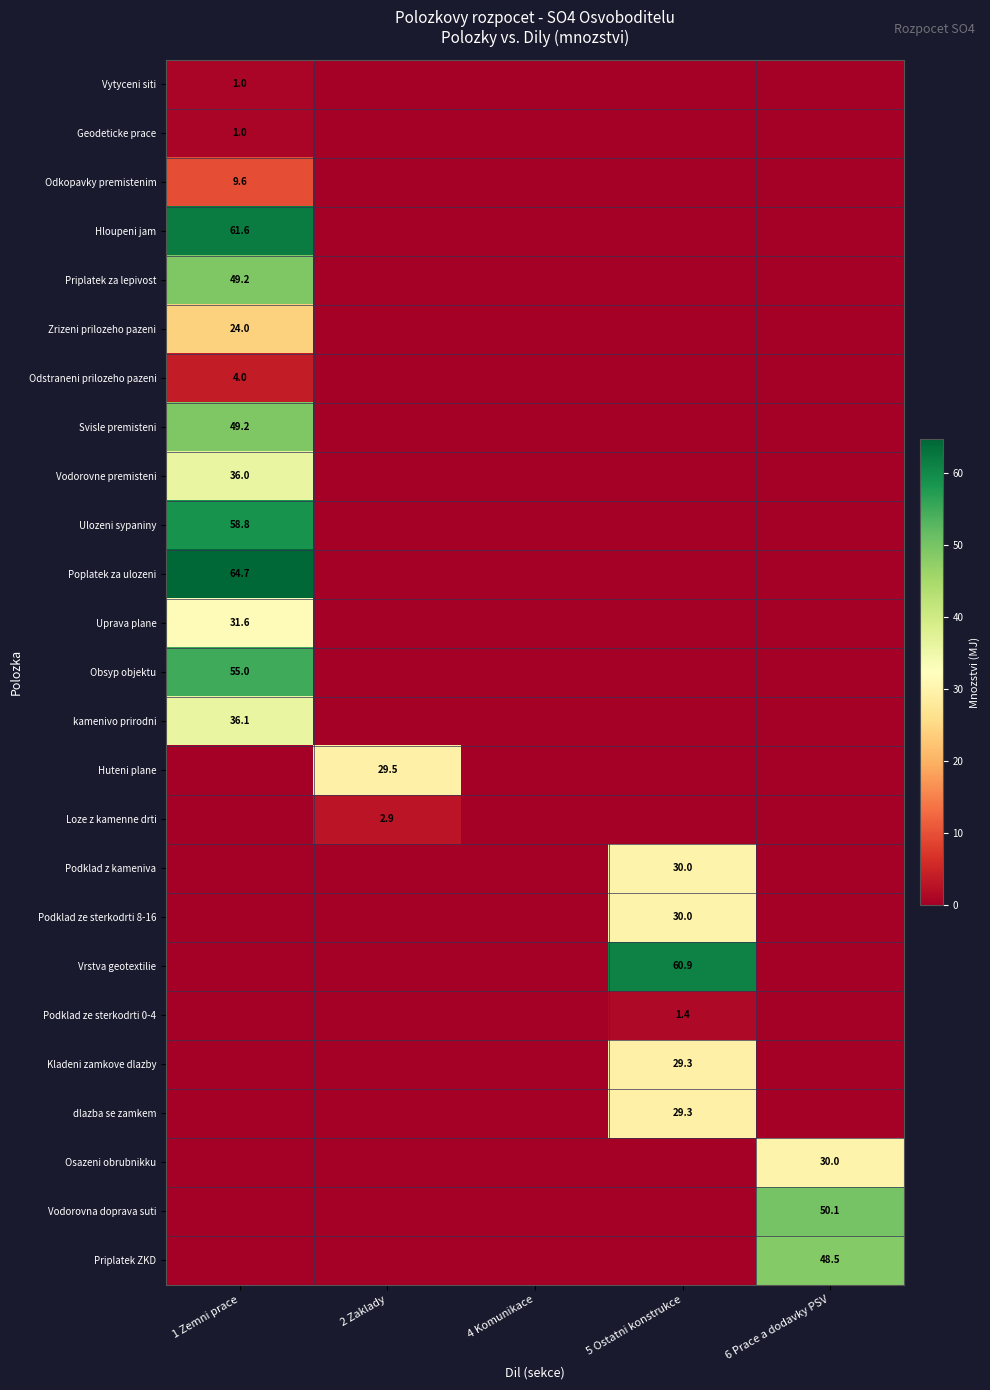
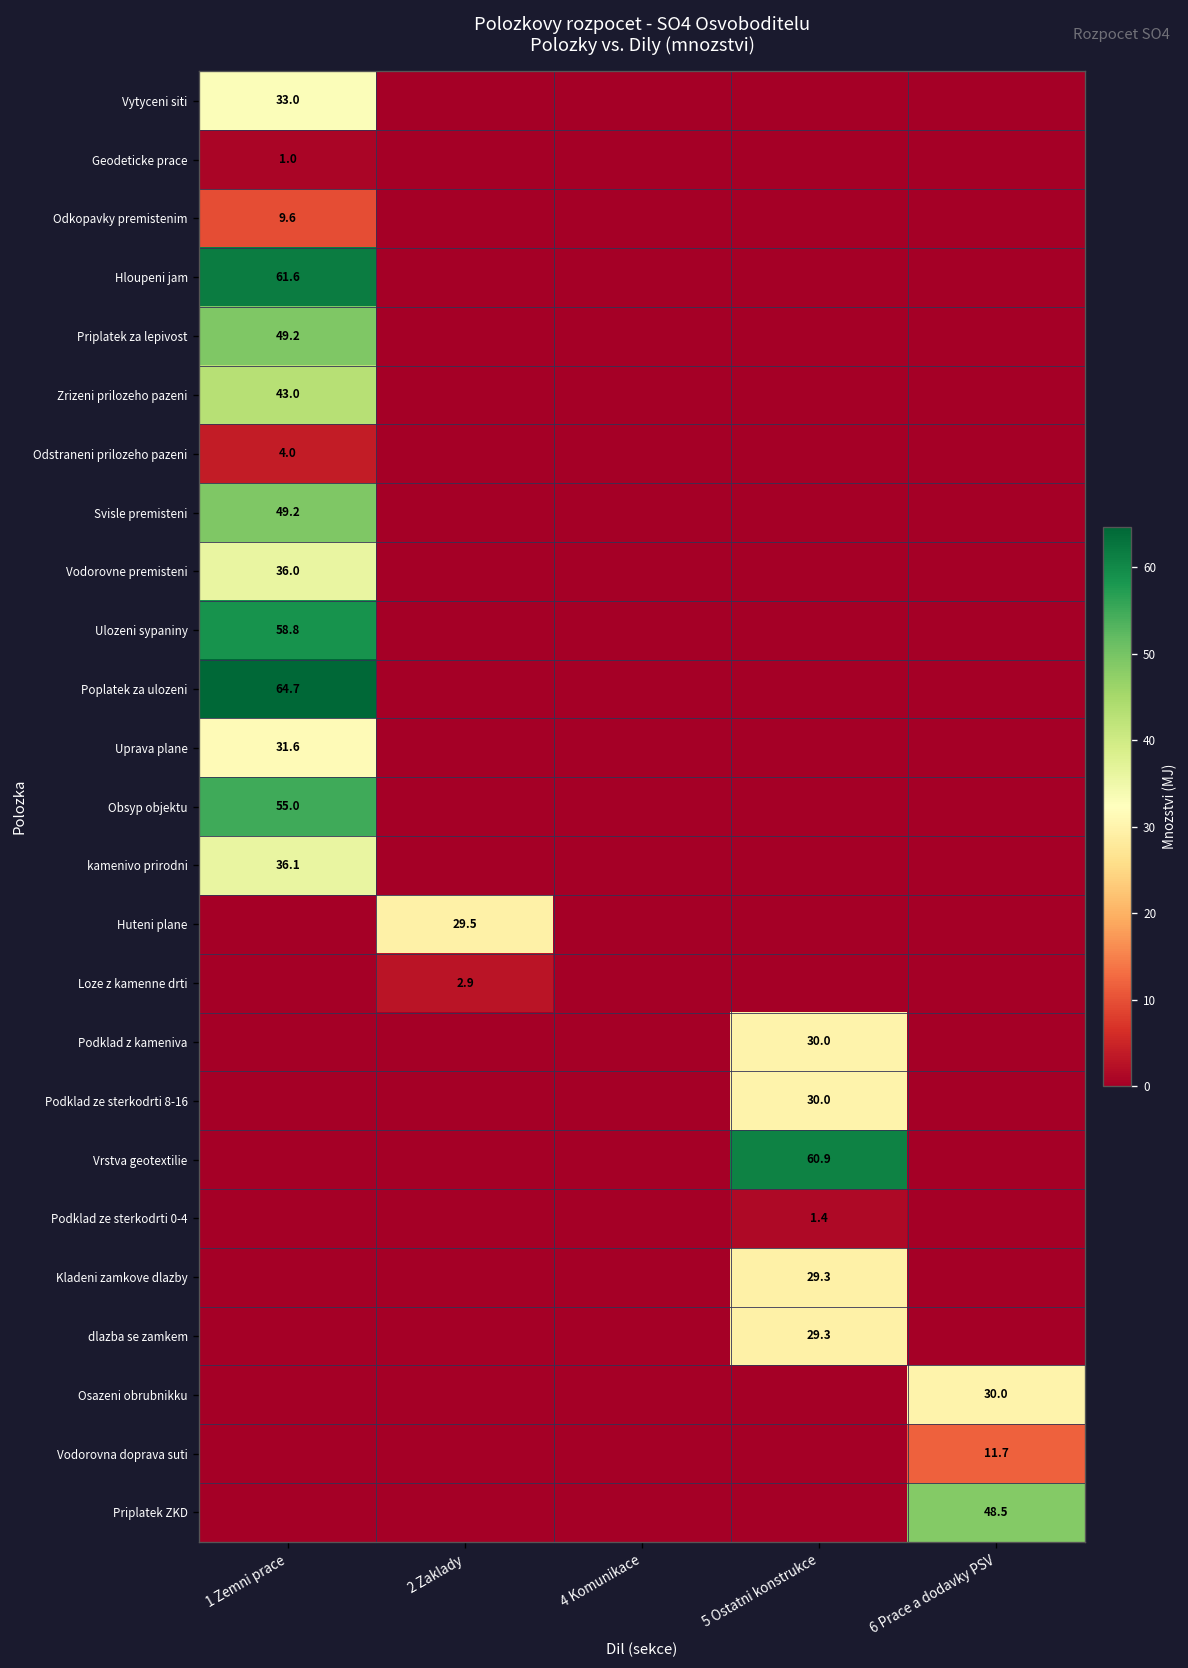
Vytyceni siti, 1 Zemni prace: 1.0 -> 33.0
Zrizeni prilozeho pazeni, 1 Zemni prace: 24.0 -> 43.0
Vodorovna doprava suti, 6 Prace a dodavky PSV: 50.1 -> 11.7
